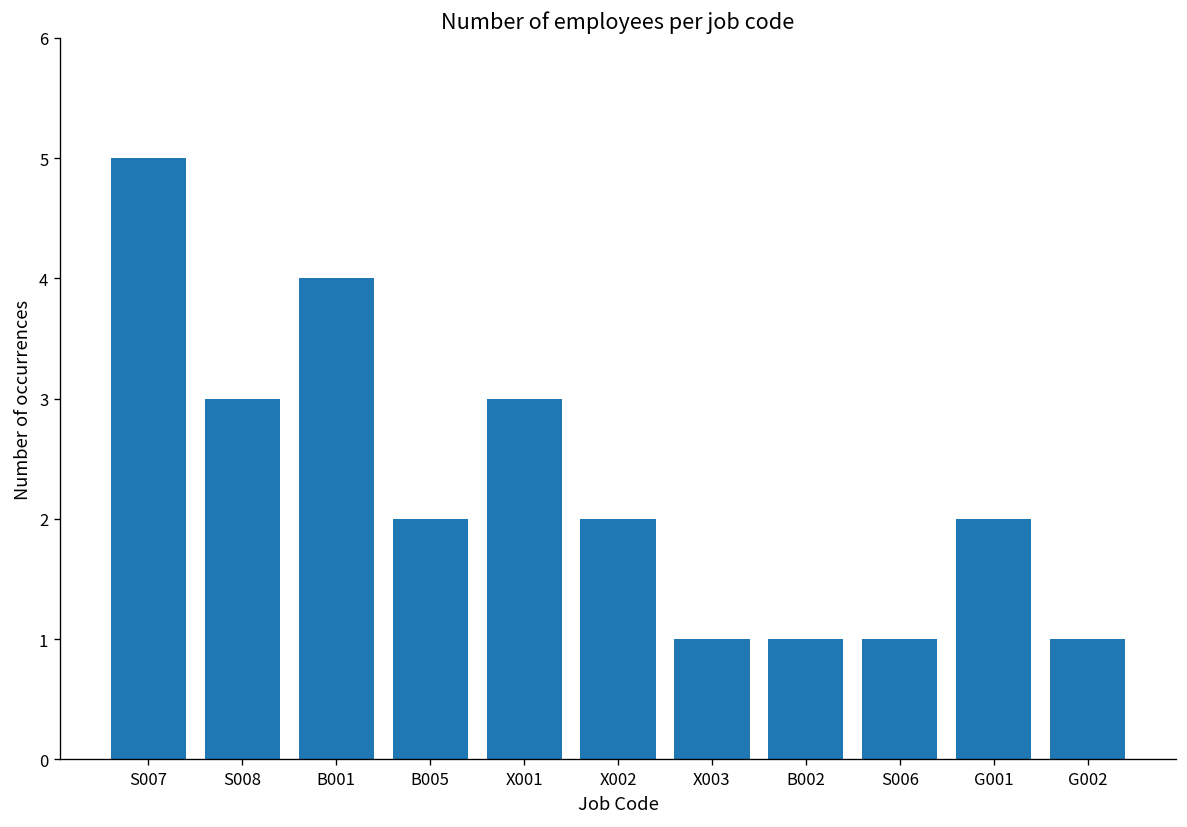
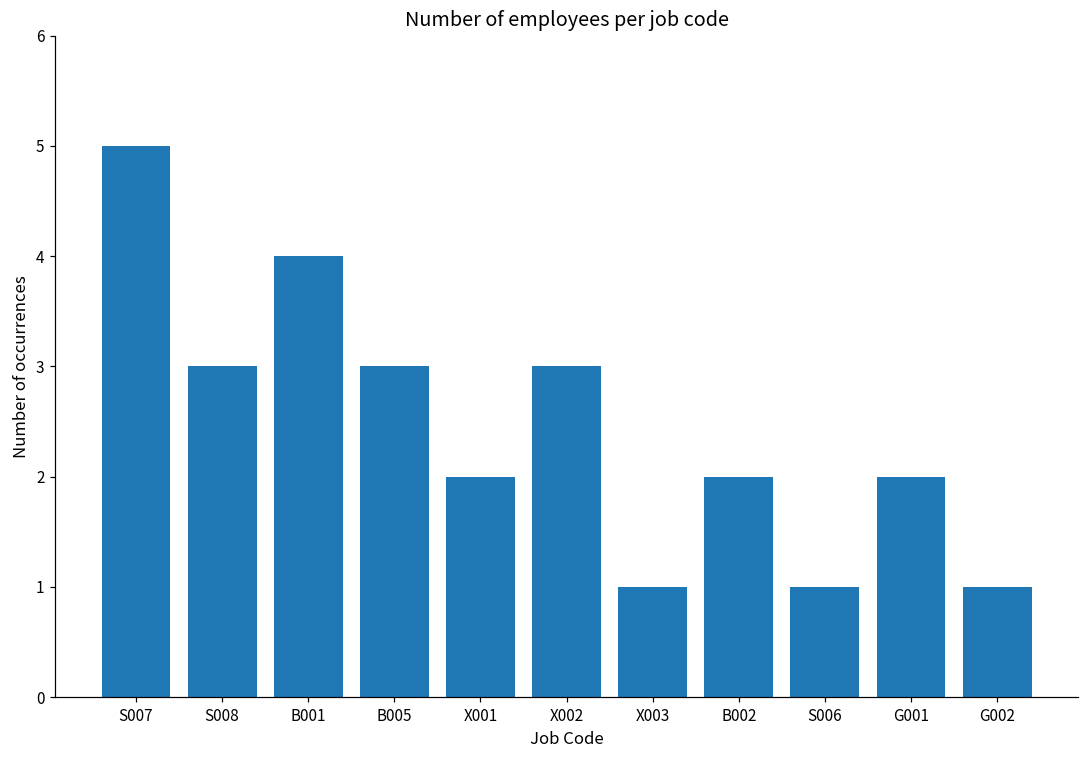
B005: 2 -> 3
X001: 3 -> 2
X002: 2 -> 3
B002: 1 -> 2
